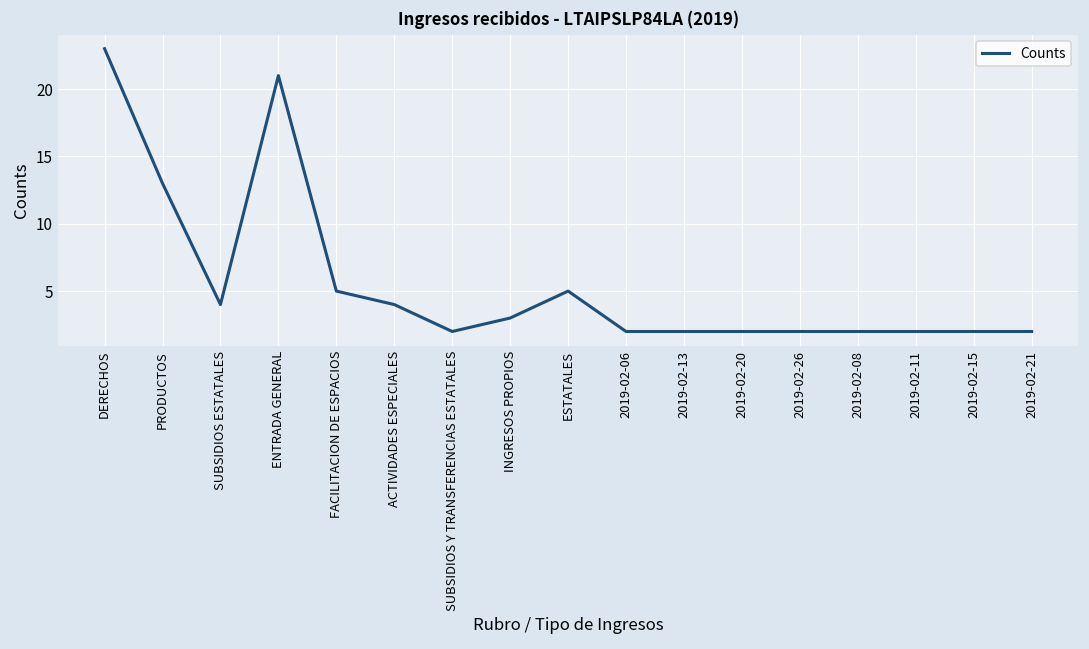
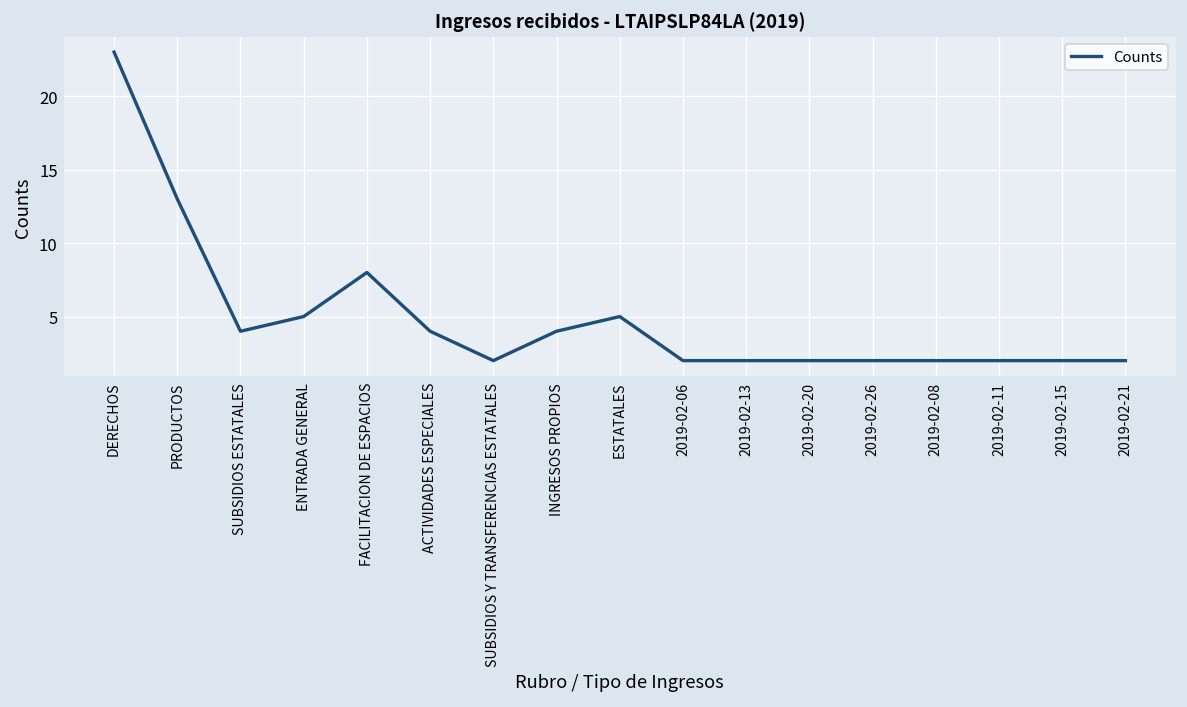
ENTRADA GENERAL: 21 -> 5
FACILITACION DE ESPACIOS: 5 -> 8
INGRESOS PROPIOS: 3 -> 4
